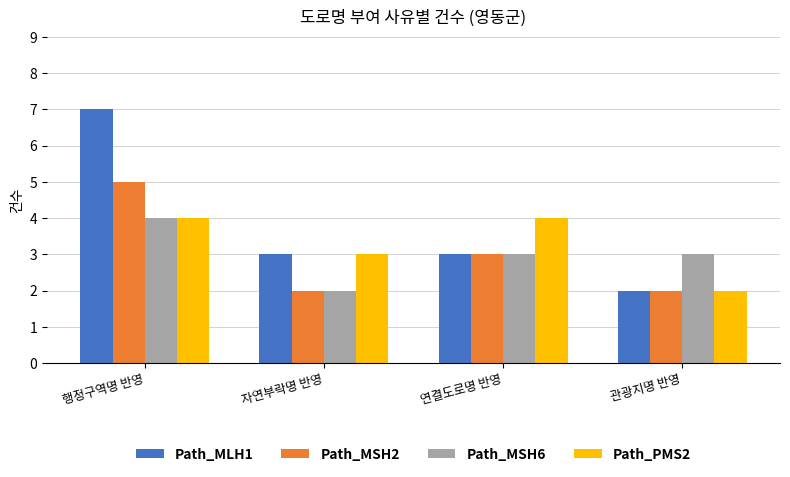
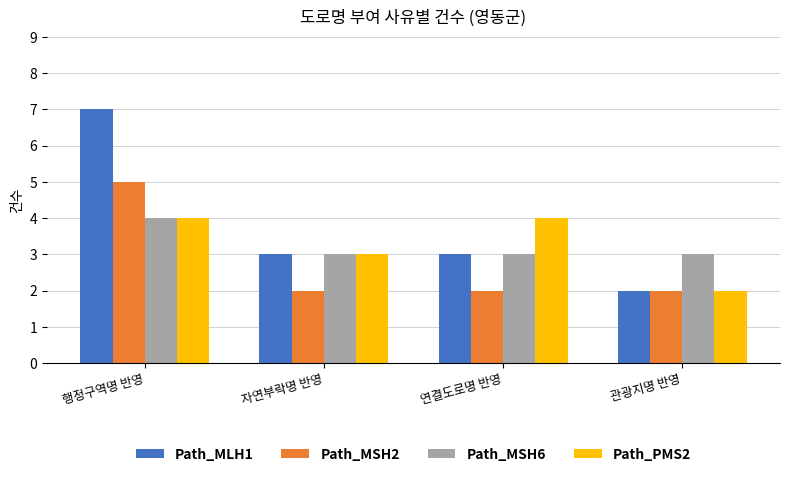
Path_MSH6, 자연부락명 반영: 2 -> 3
Path_MSH2, 연결도로명 반영: 3 -> 2
